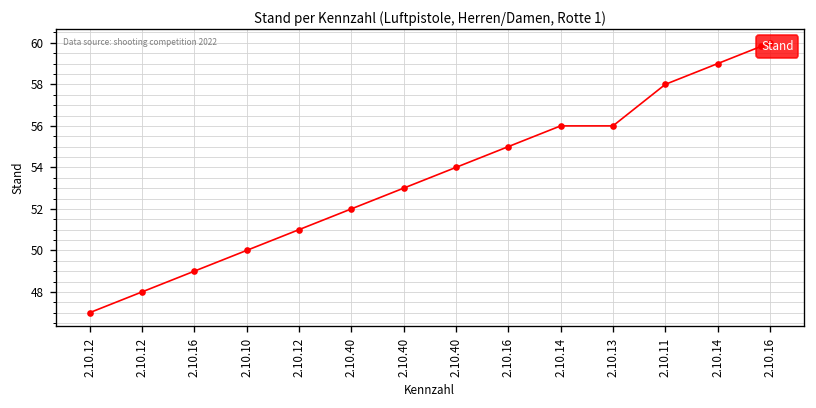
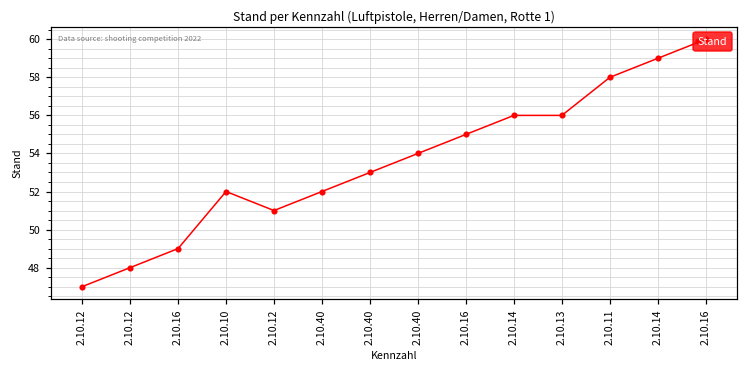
2.10.10: 50 -> 52
